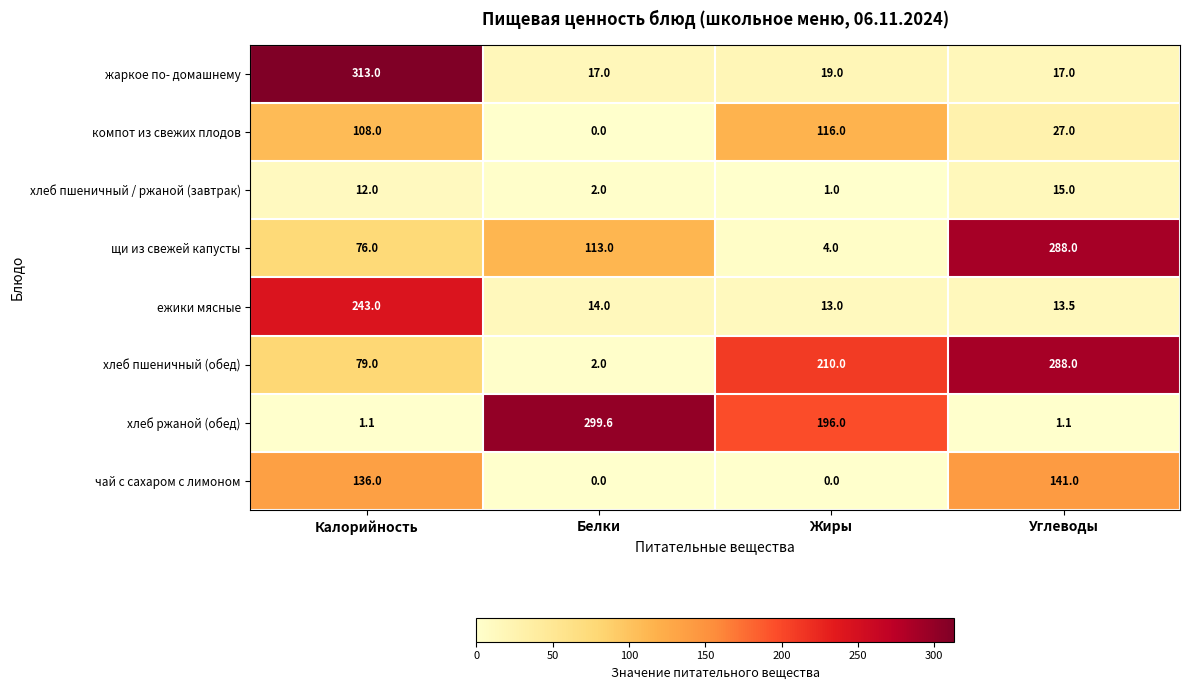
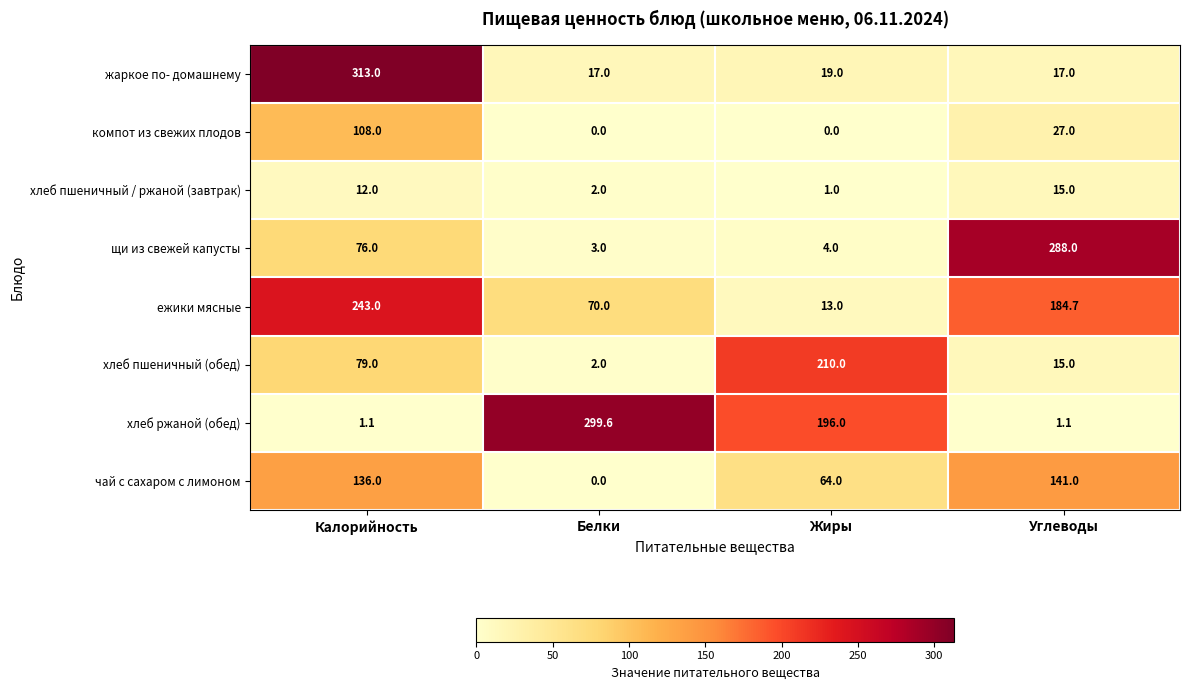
компот из свежих плодов, Жиры: 116.0 -> 0.0
щи из свежей капусты, Белки: 113.0 -> 3.0
ежики мясные, Белки: 14.0 -> 70.0
ежики мясные, Углеводы: 13.5 -> 184.7
хлеб пшеничный (обед), Углеводы: 288.0 -> 15.0
чай с сахаром с лимоном, Жиры: 0.0 -> 64.0
